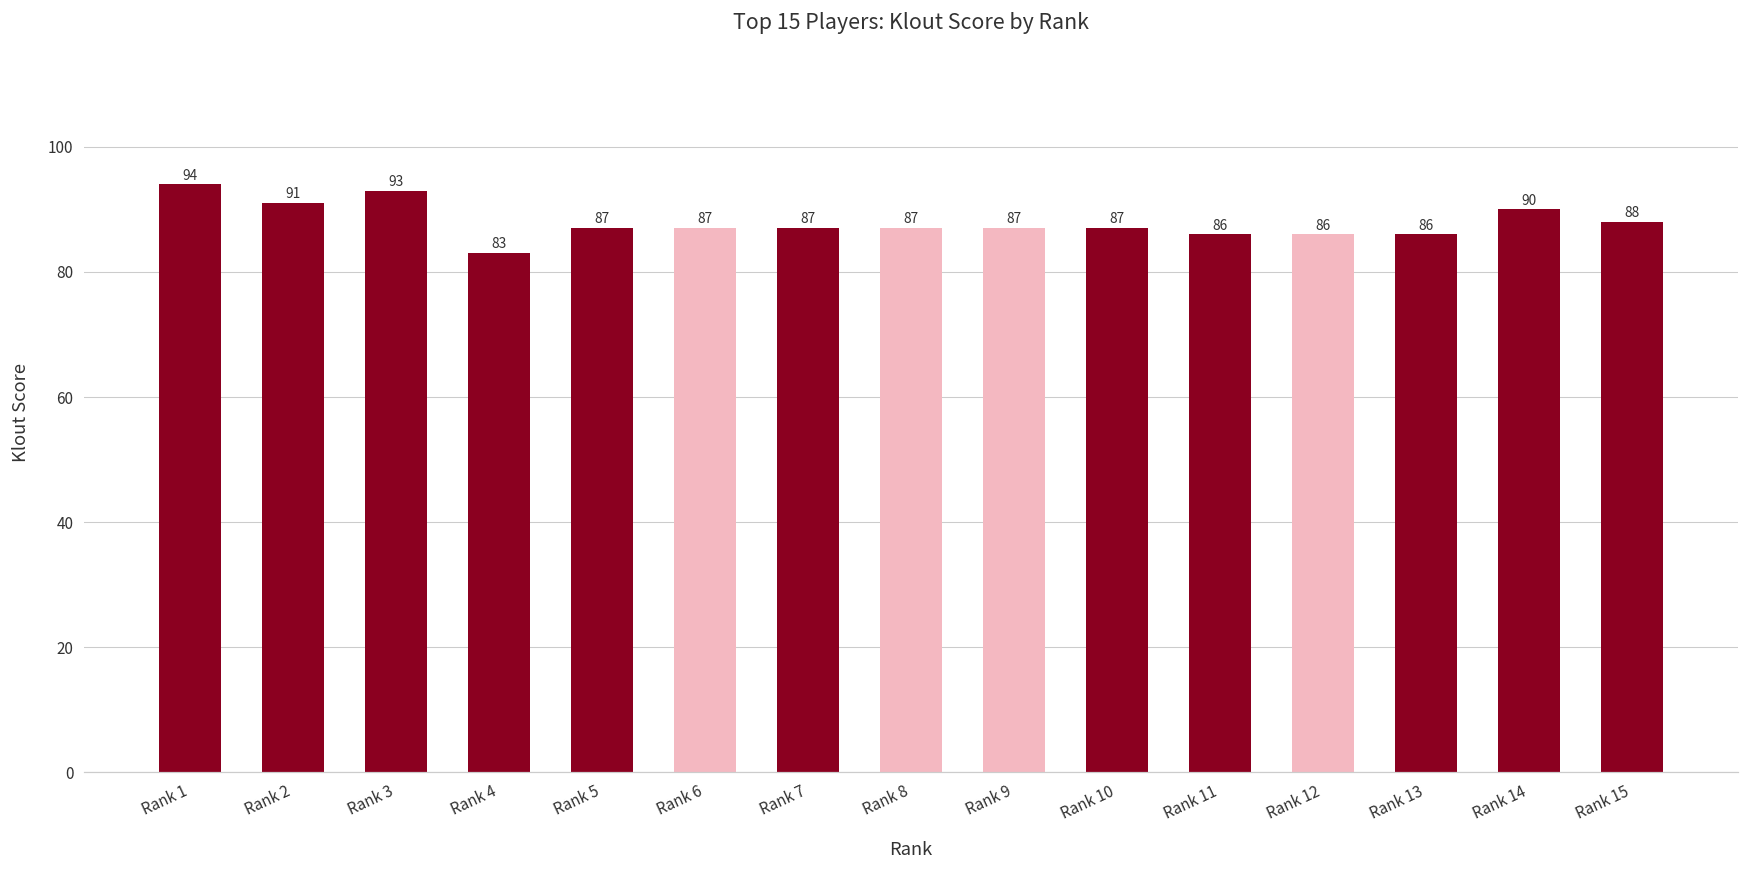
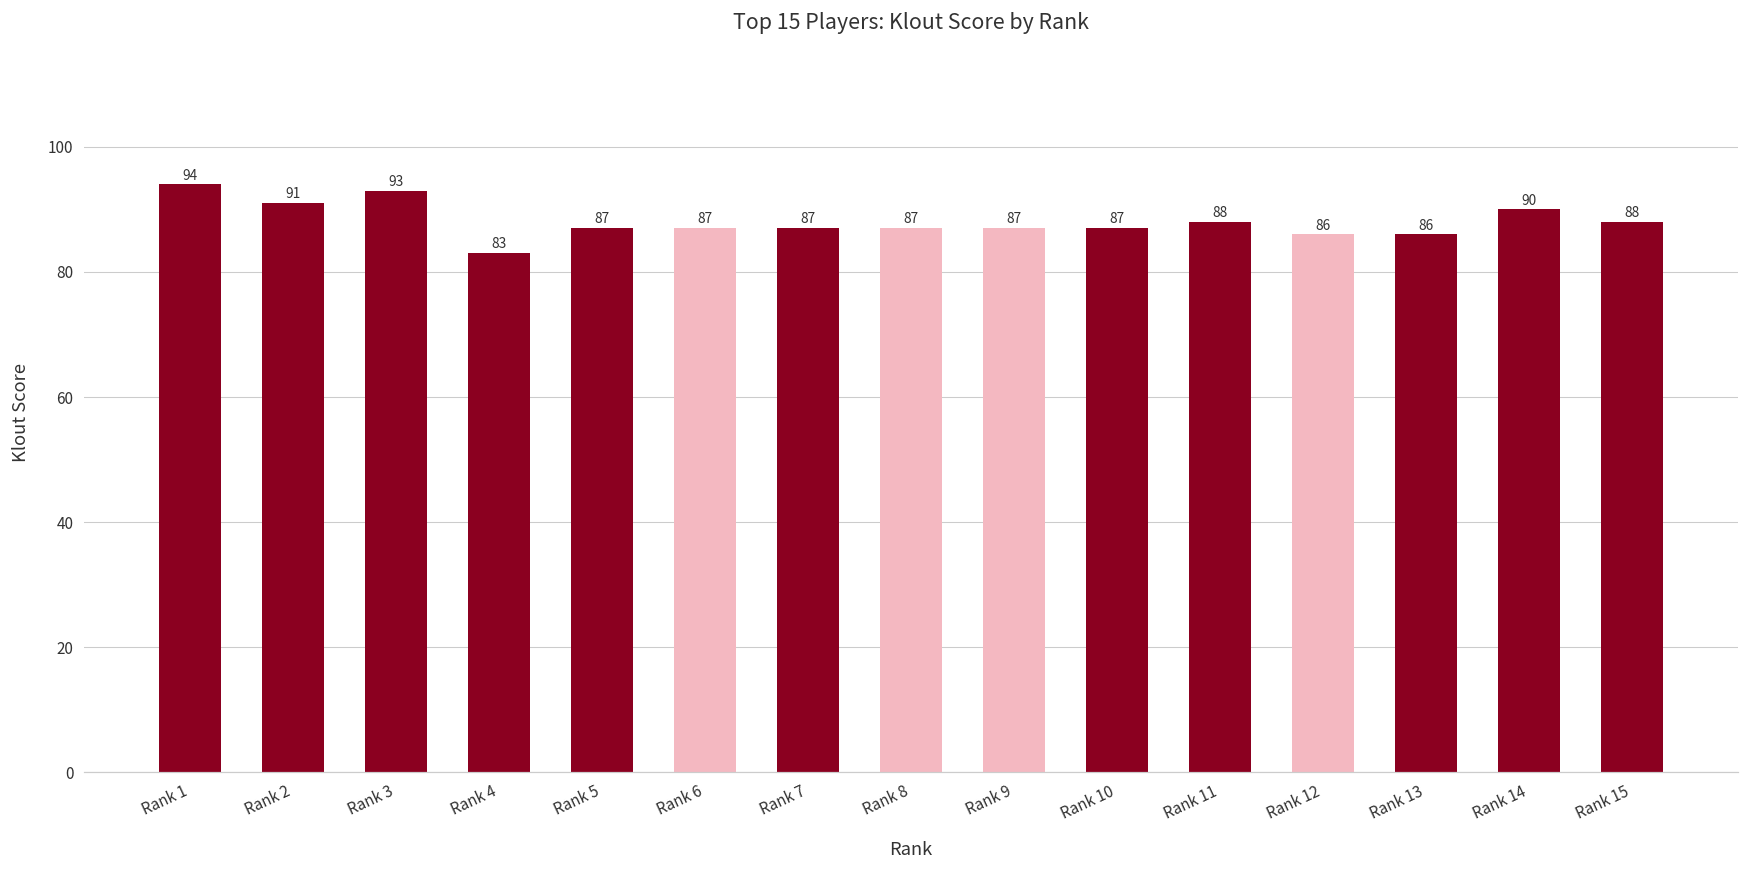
Rank 11: 86 -> 88
